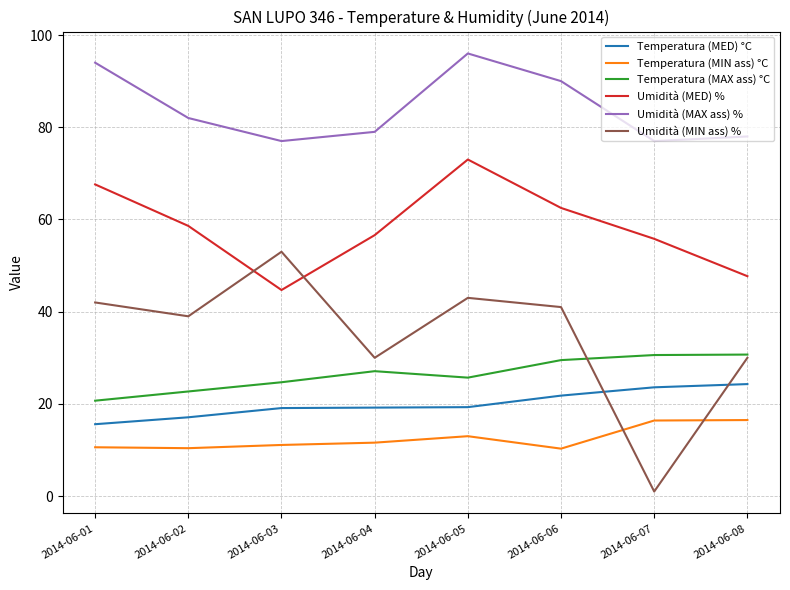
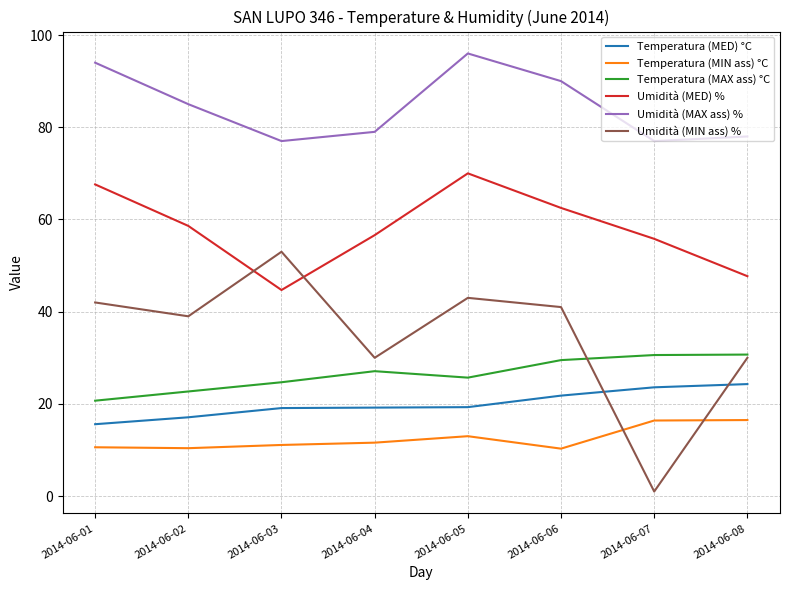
Umidità (MAX ass) %, 2014-06-02: 82 -> 85
Umidità (MED) %, 2014-06-05: 73 -> 70
